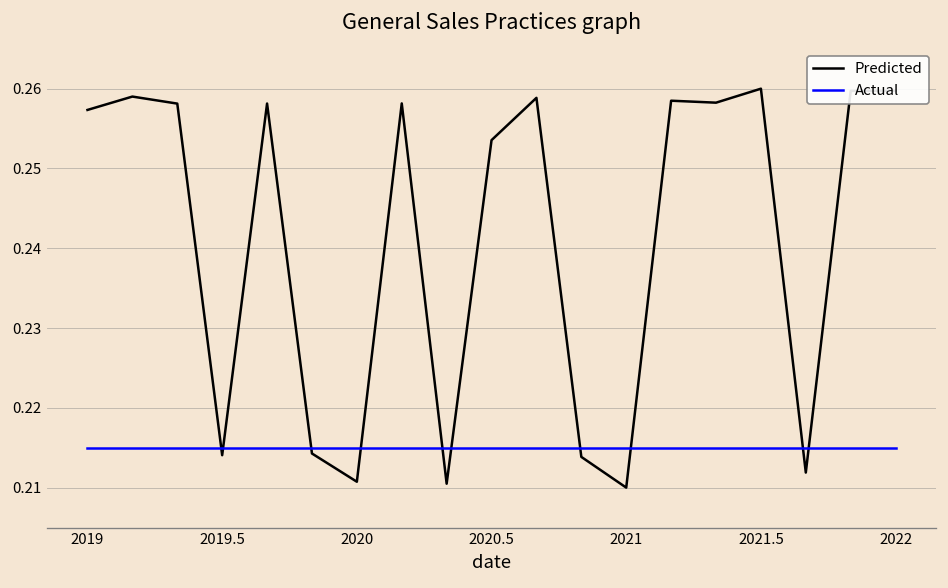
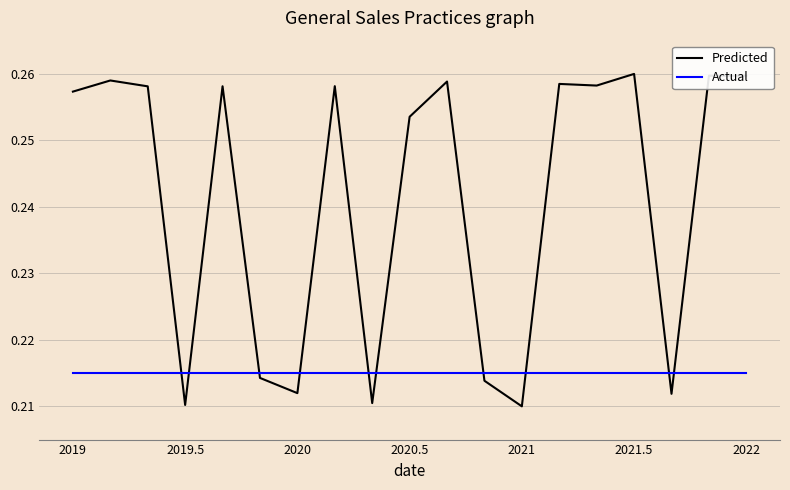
Predicted, 2019.5: 0.214 -> 0.210
Predicted, 2020: 0.211 -> 0.212
